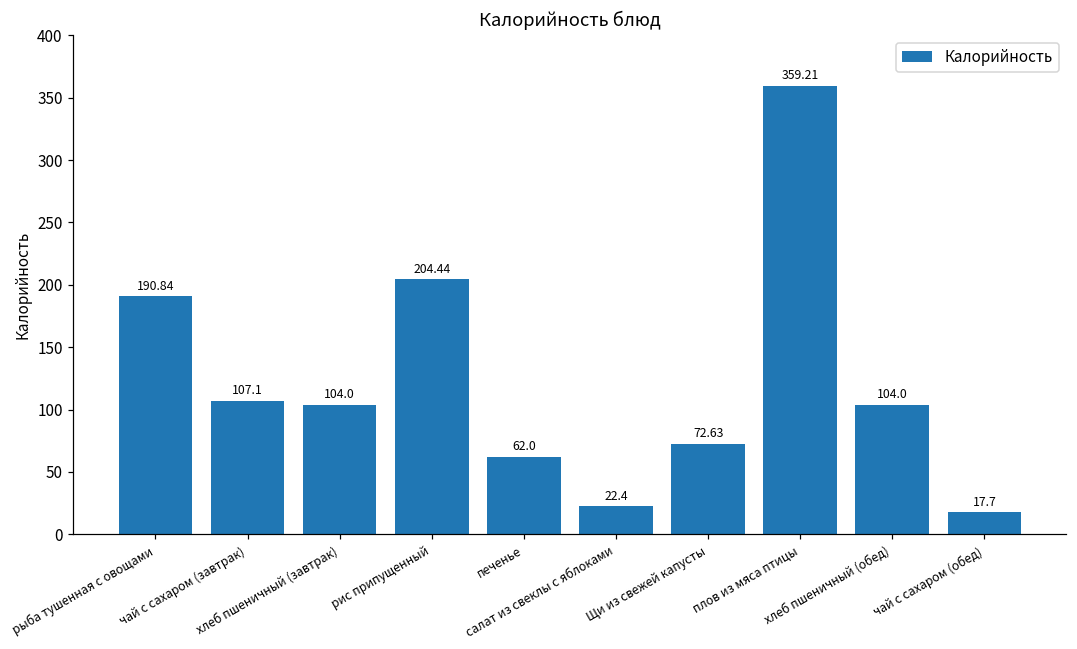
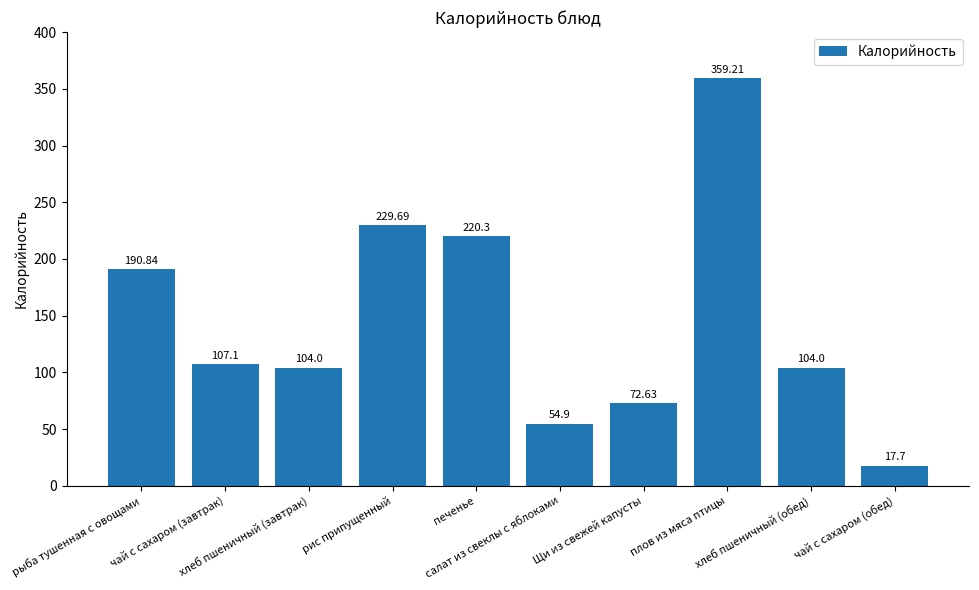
рис припущенный: 204.44 -> 229.69
печенье: 62.0 -> 220.3
салат из свеклы с яблоками: 22.4 -> 54.9
